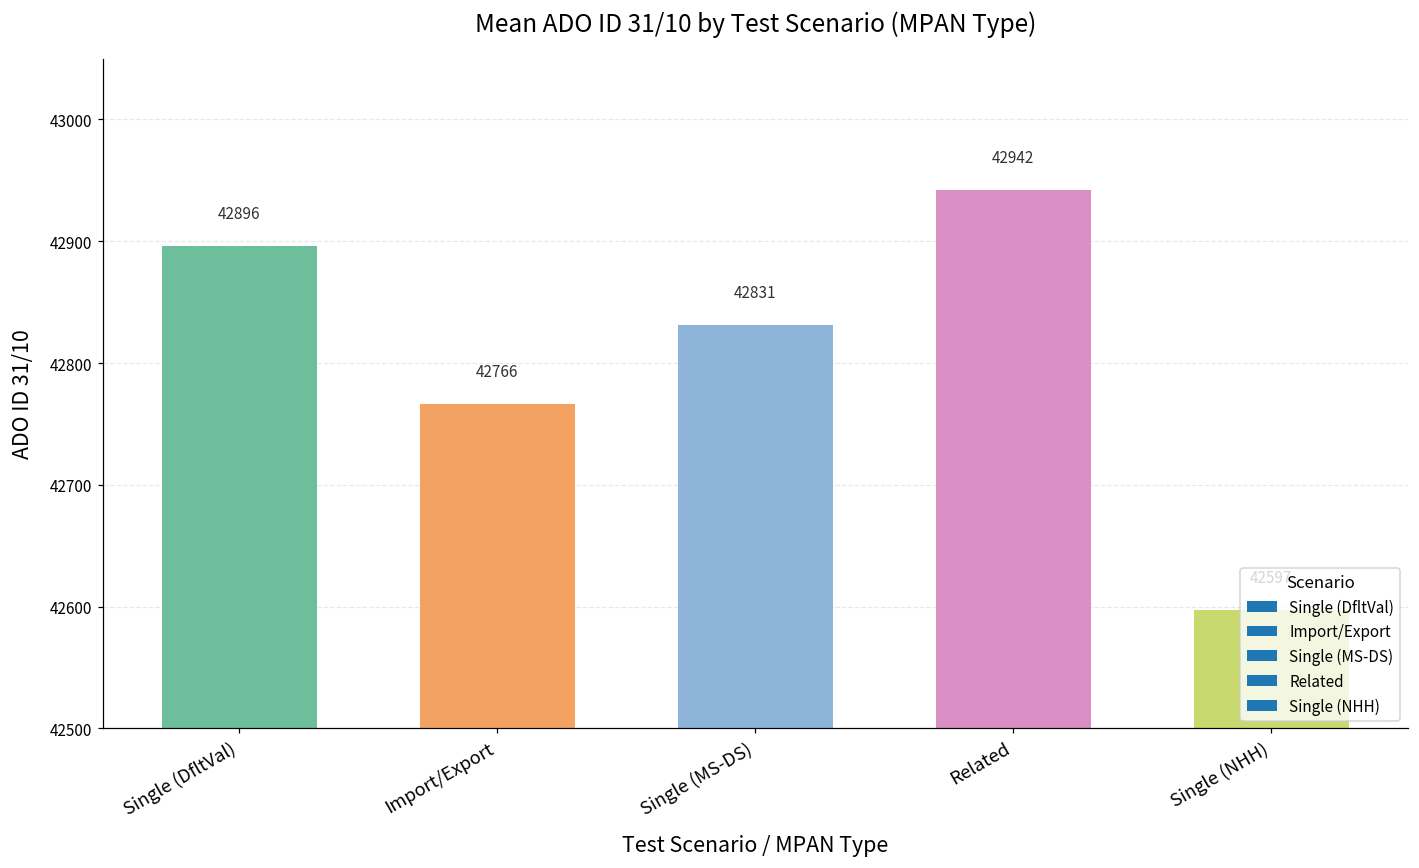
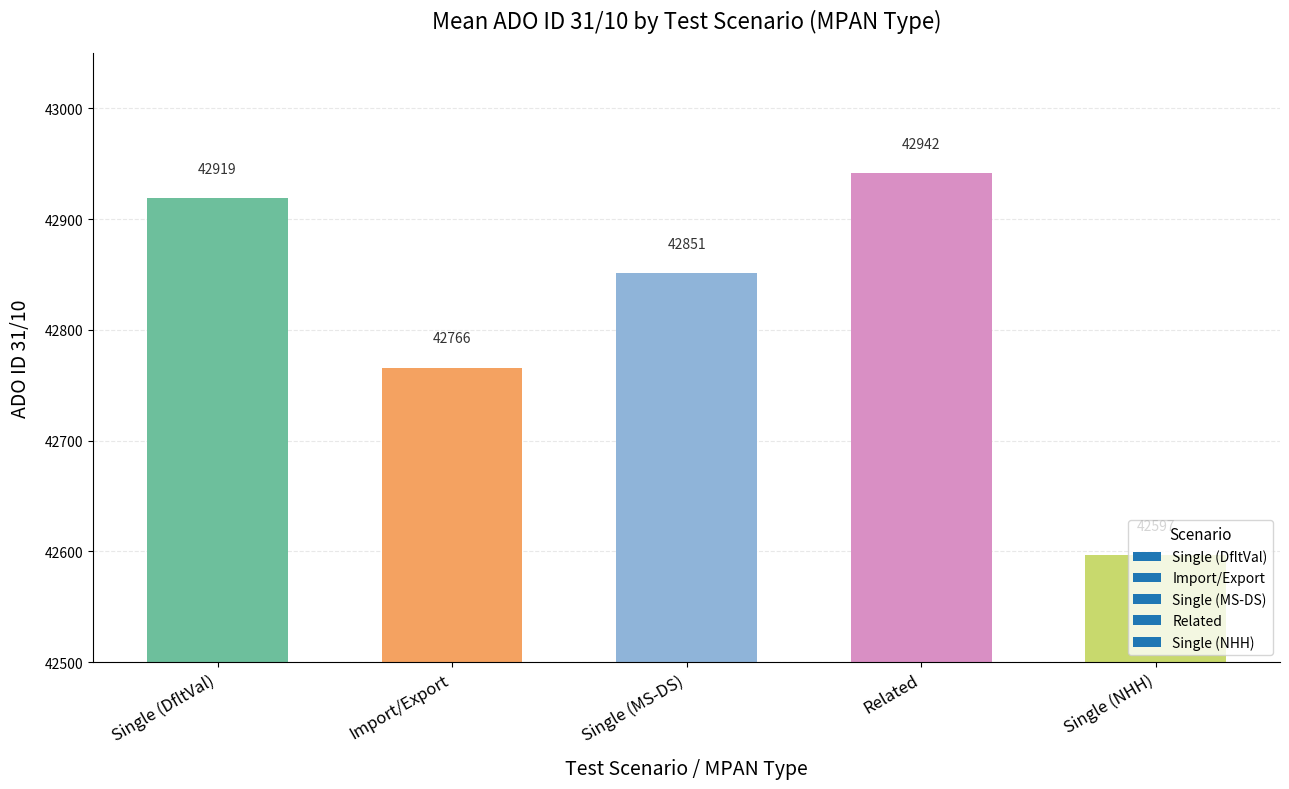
Single (DfltVal): 42896 -> 42919
Single (MS-DS): 42831 -> 42851
